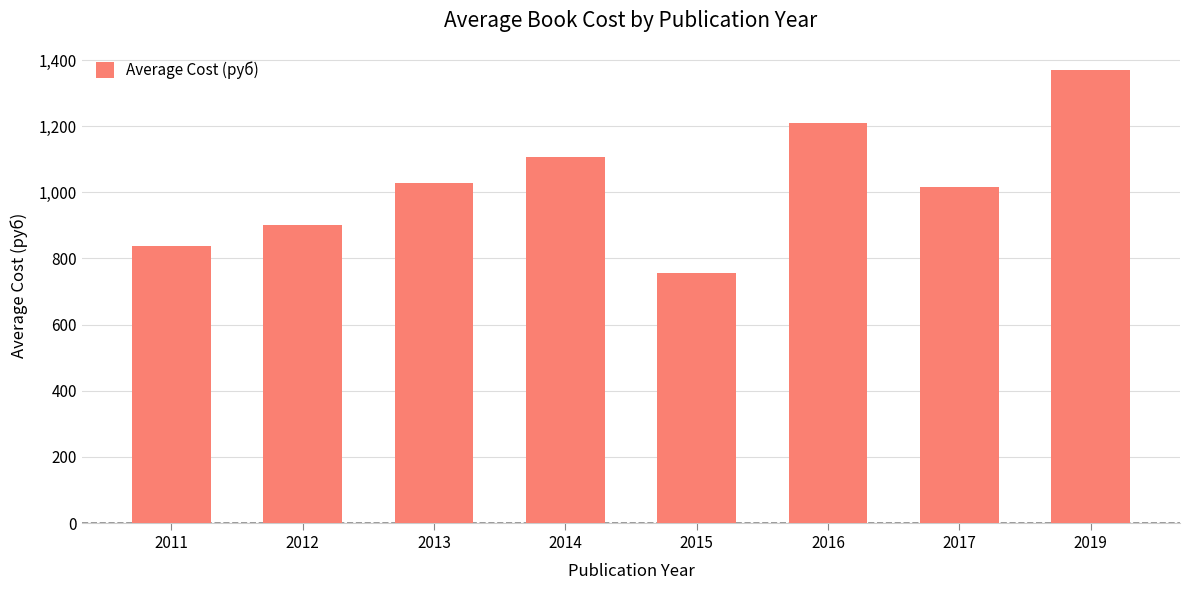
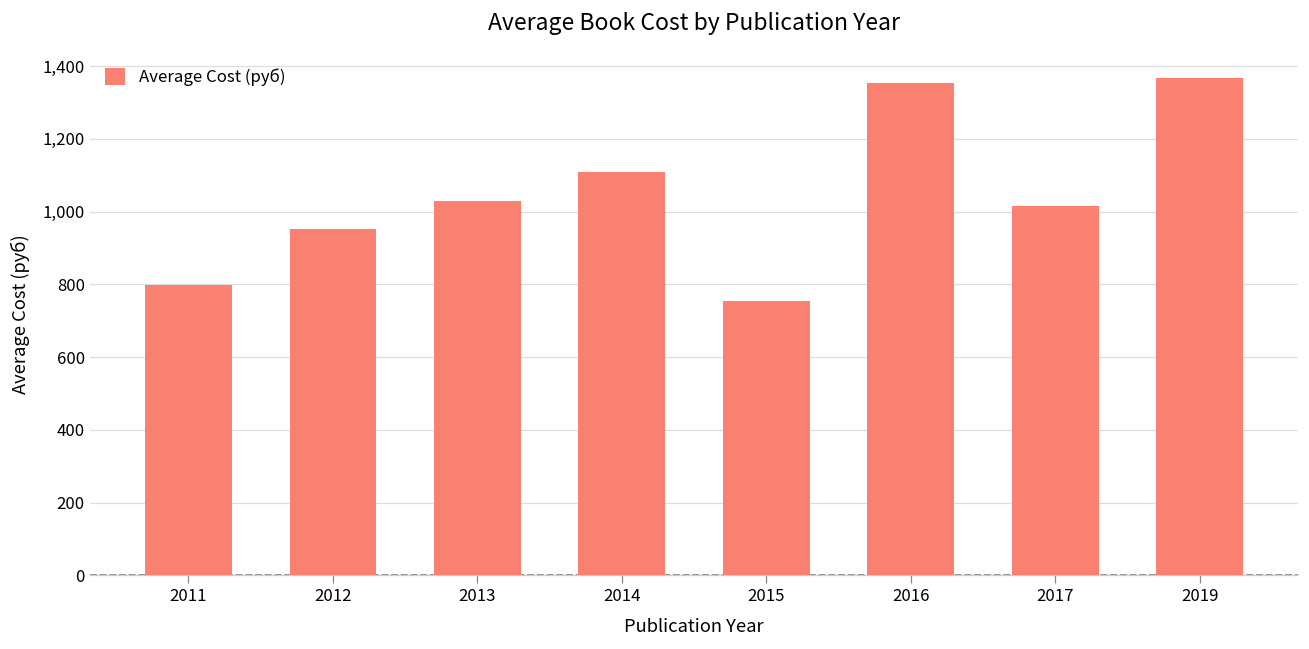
2011: 840 -> 800
2012: 900 -> 950
2016: 1,210 -> 1,350
